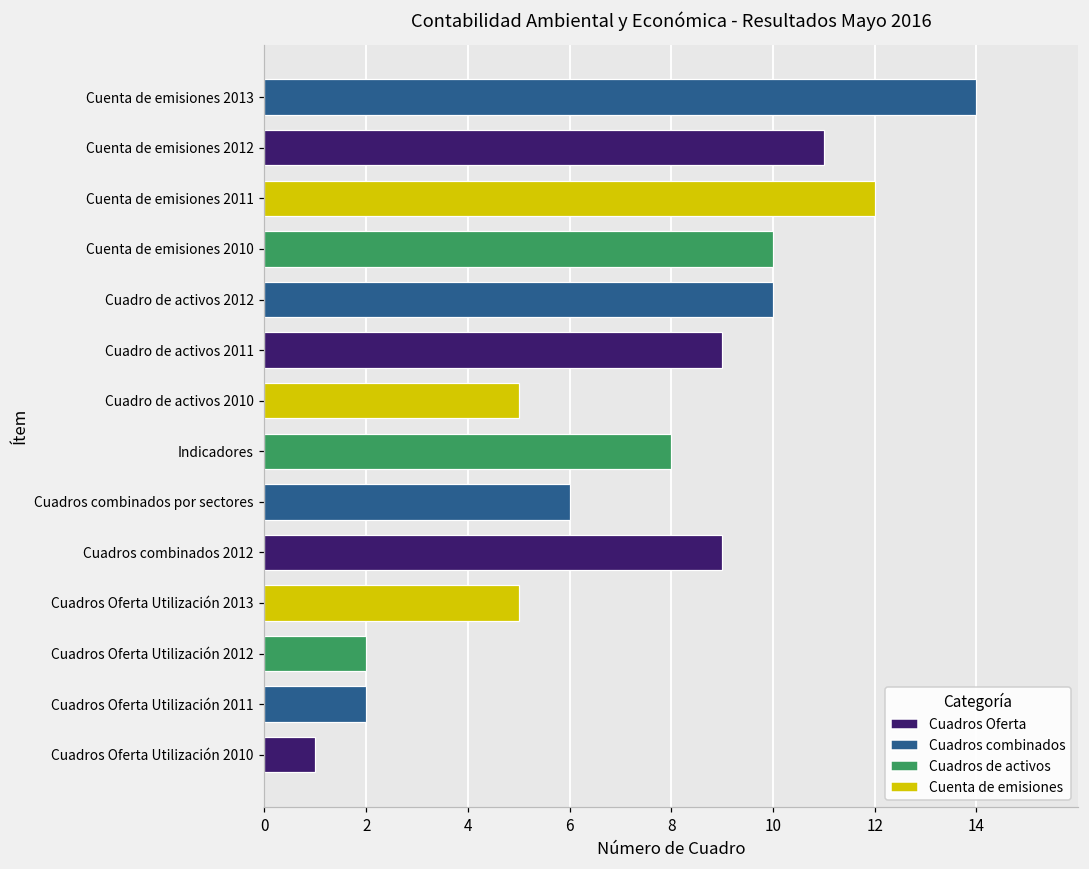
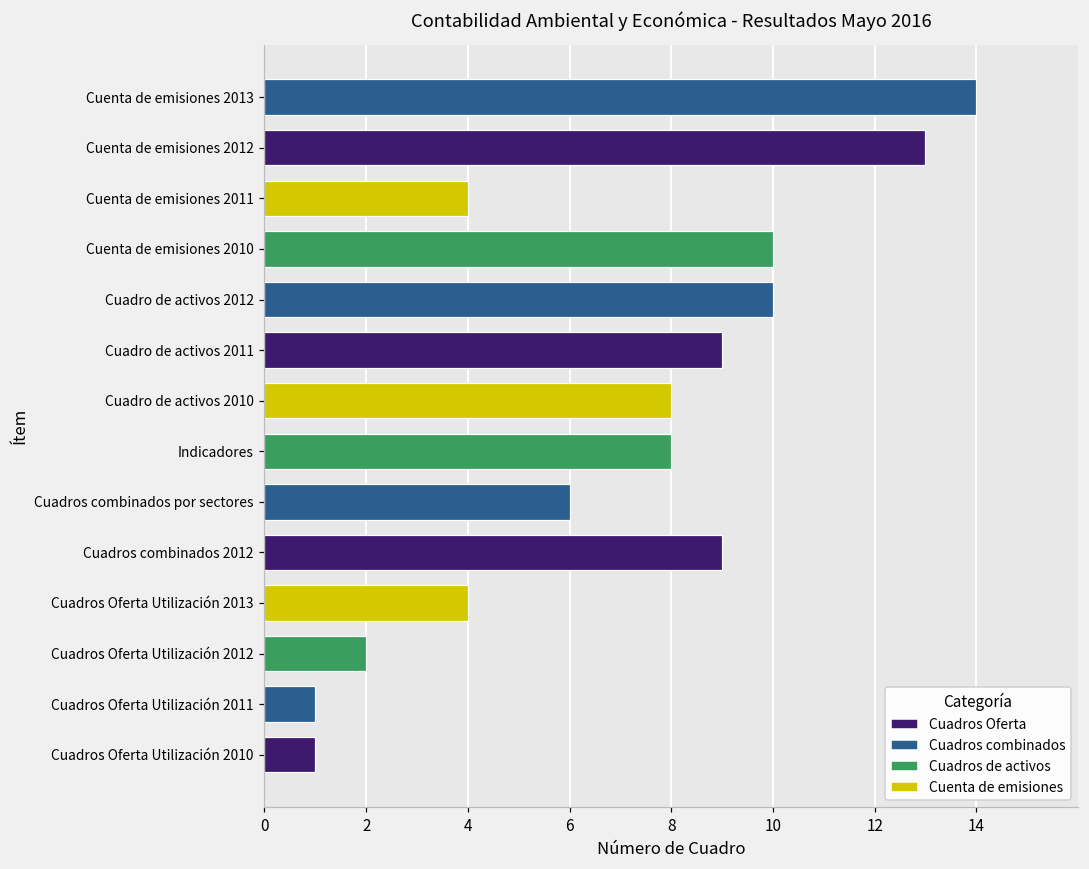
Cuenta de emisiones 2012: 11 -> 13
Cuenta de emisiones 2011: 12 -> 4
Cuadro de activos 2010: 5 -> 8
Cuadros Oferta Utilización 2013: 5 -> 4
Cuadros Oferta Utilización 2011: 2 -> 1
